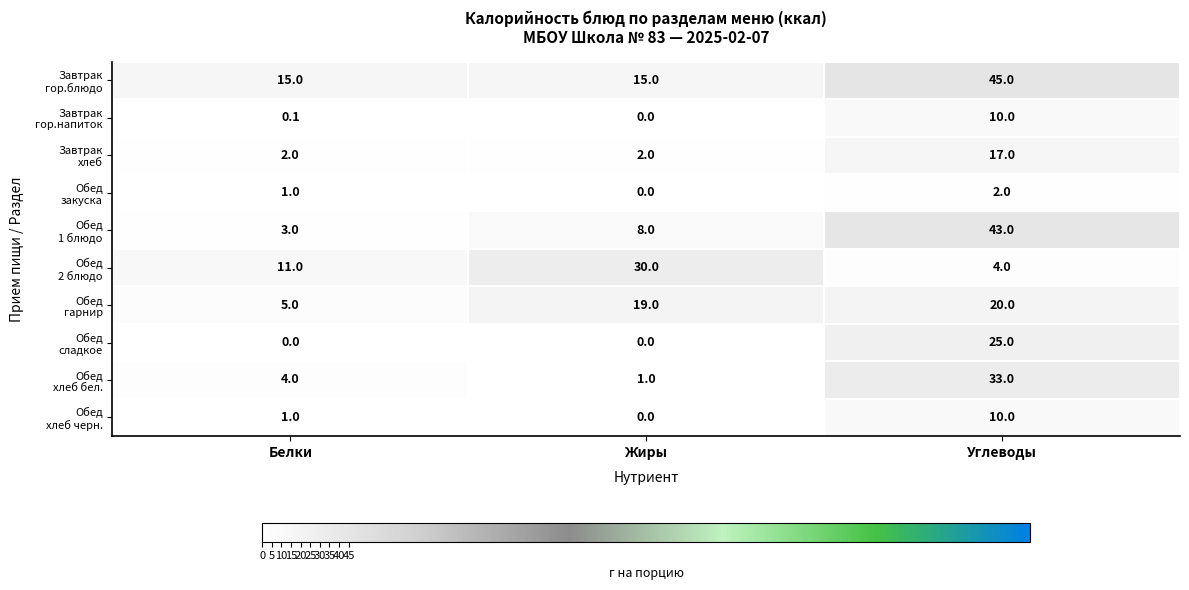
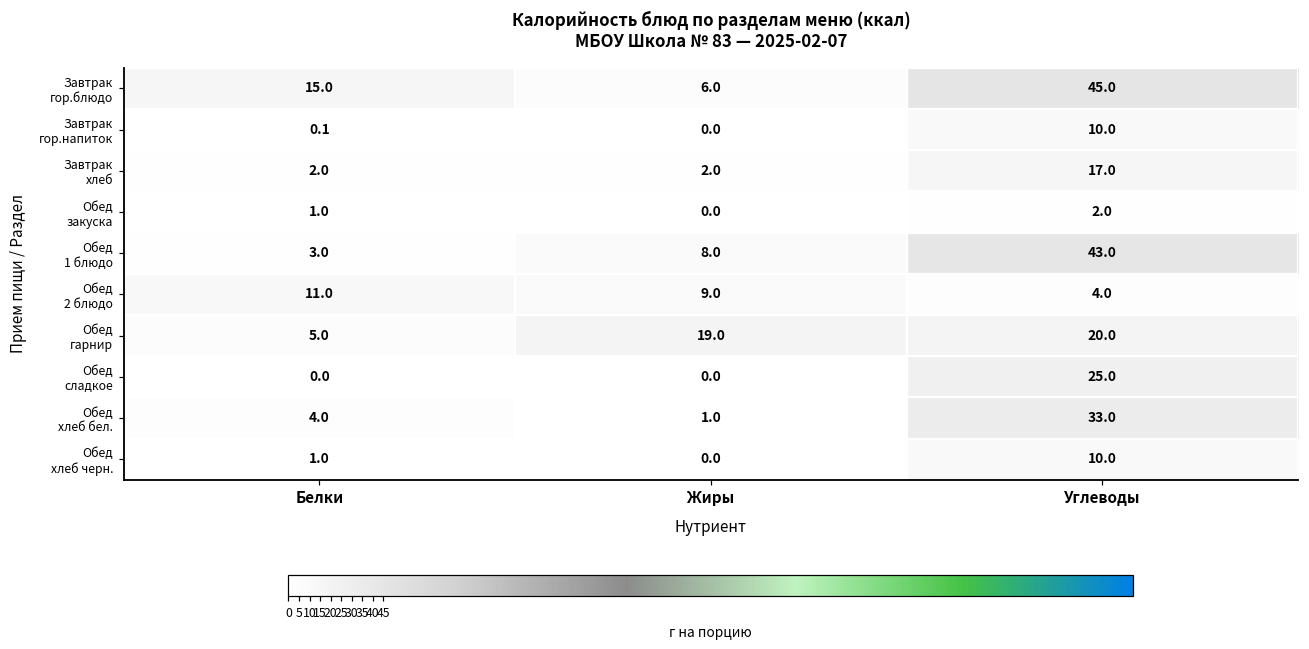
Завтрак гор.блюдо, Жиры: 15.0 -> 6.0
Обед 2 блюдо, Жиры: 30.0 -> 9.0
